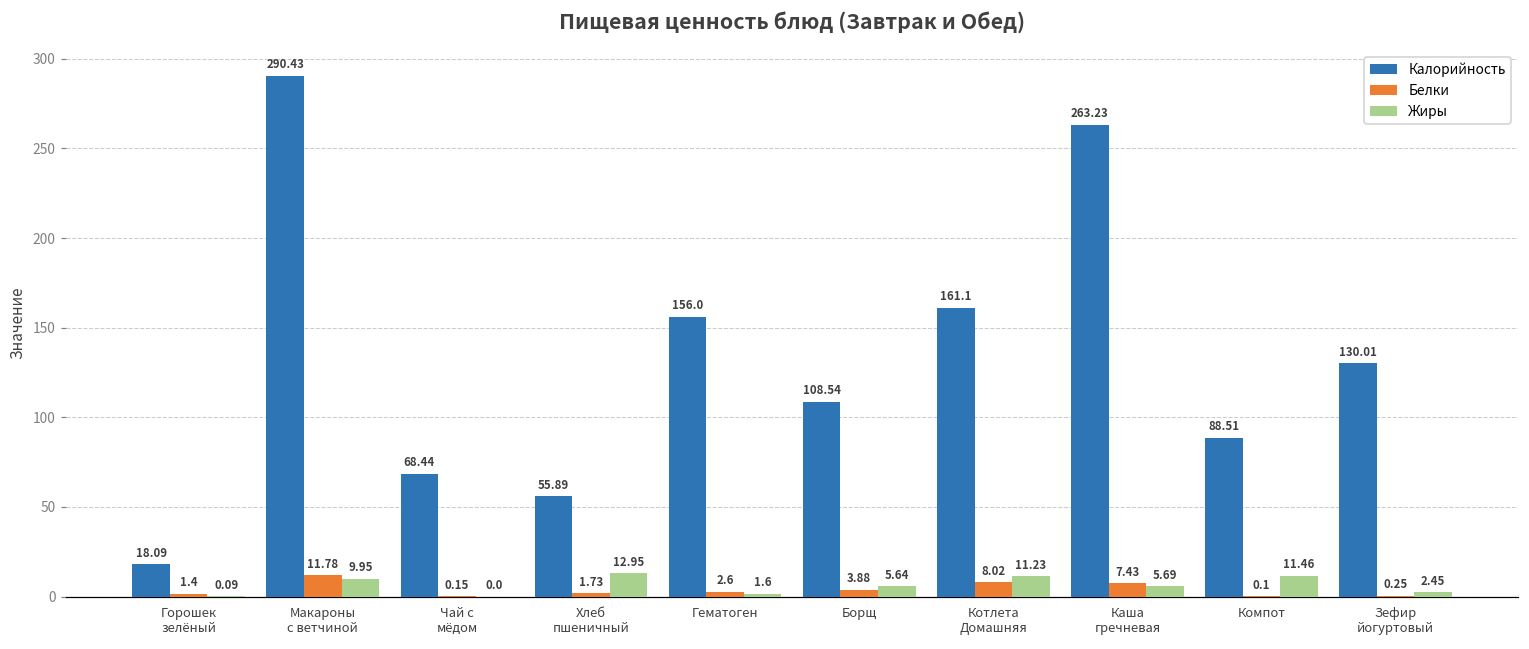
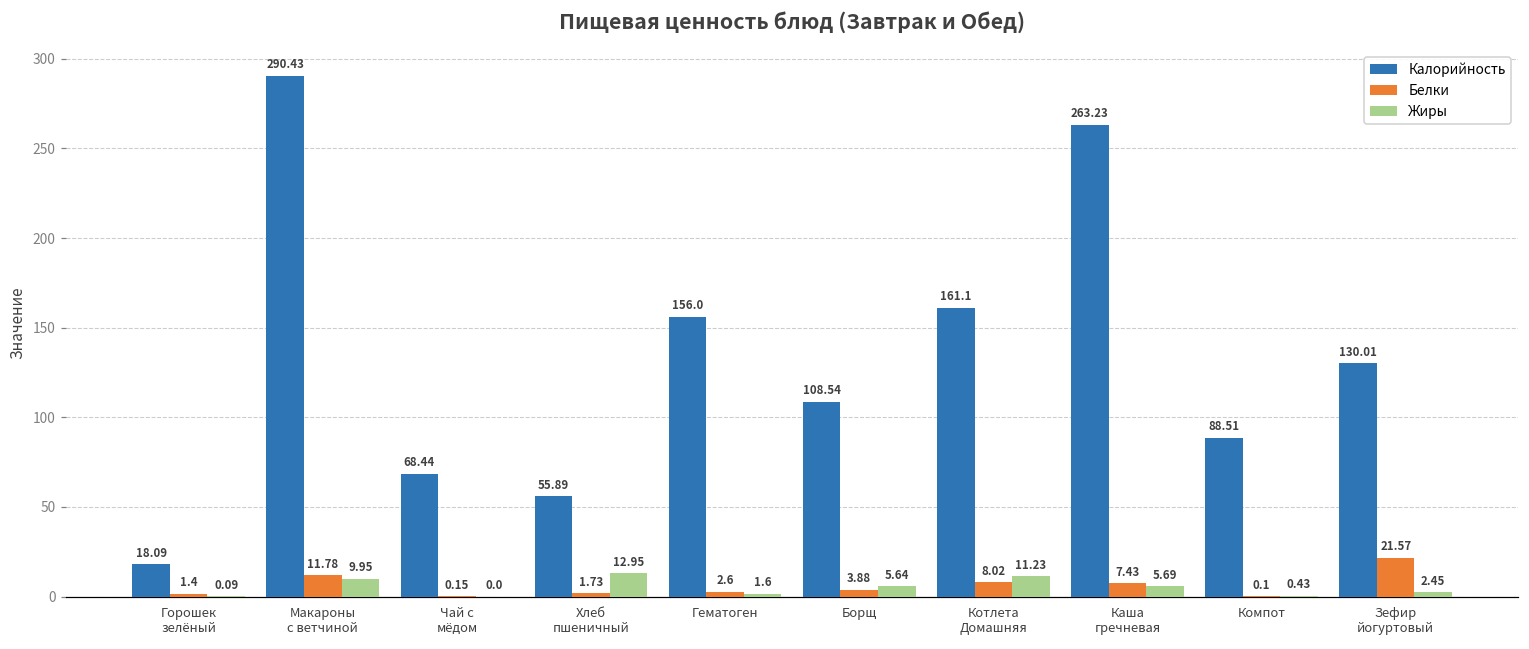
Жиры, Компот: 11.46 -> 0.43
Белки, Зефир йогуртовый: 0.25 -> 21.57
